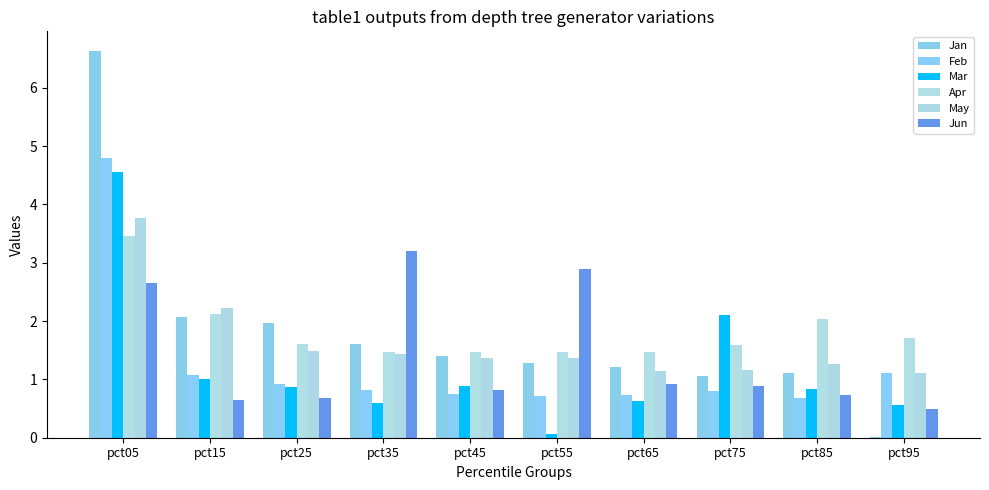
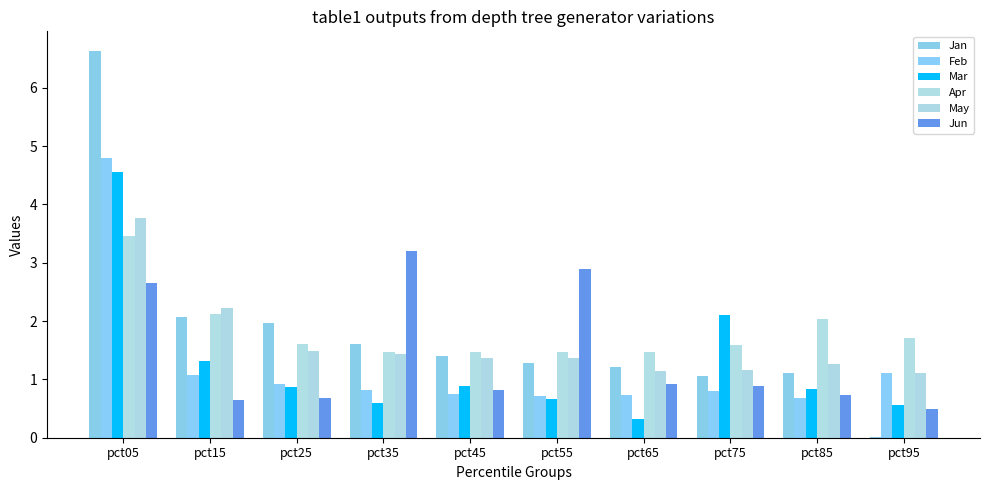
Mar, pct15: 1.0 -> 1.3
Mar, pct55: 0.1 -> 0.7
Mar, pct65: 0.6 -> 0.3
